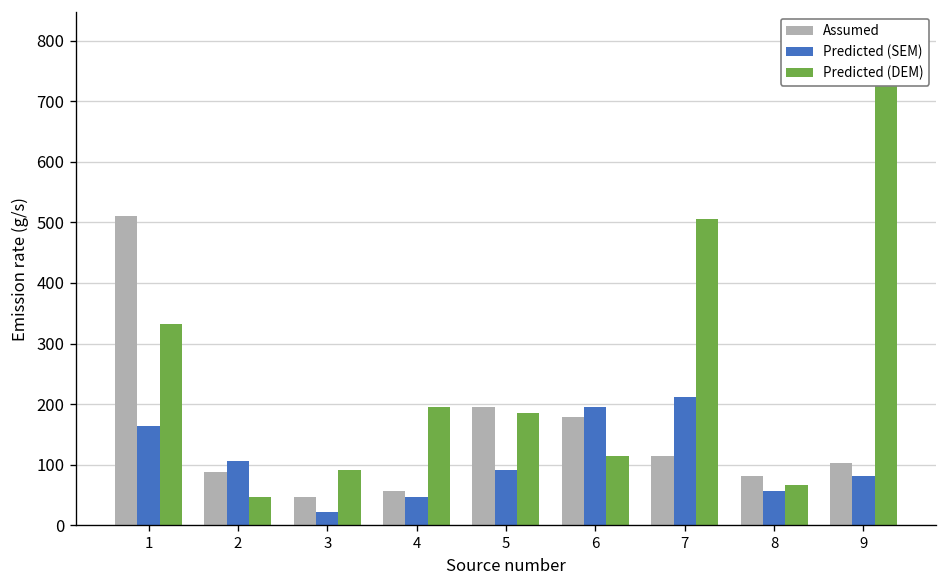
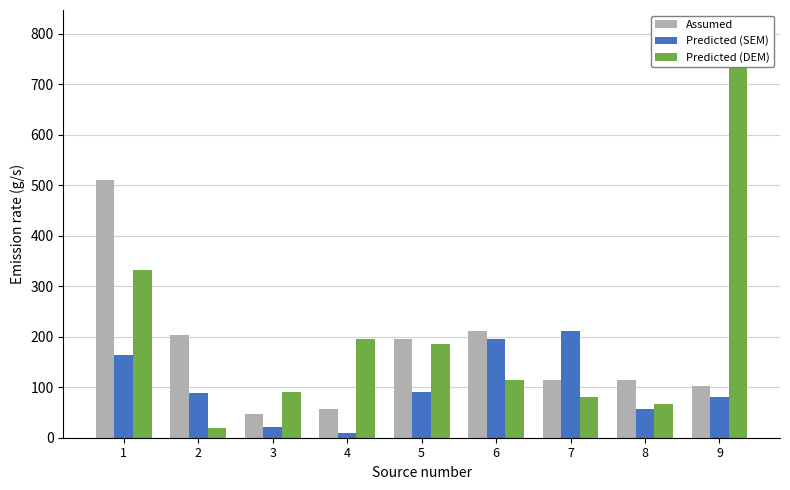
Assumed, 2: 90 -> 200
Predicted (SEM), 2: 110 -> 90
Predicted (DEM), 2: 50 -> 20
Predicted (SEM), 4: 50 -> 10
Assumed, 6: 180 -> 210
Predicted (DEM), 7: 510 -> 80
Assumed, 8: 80 -> 110
